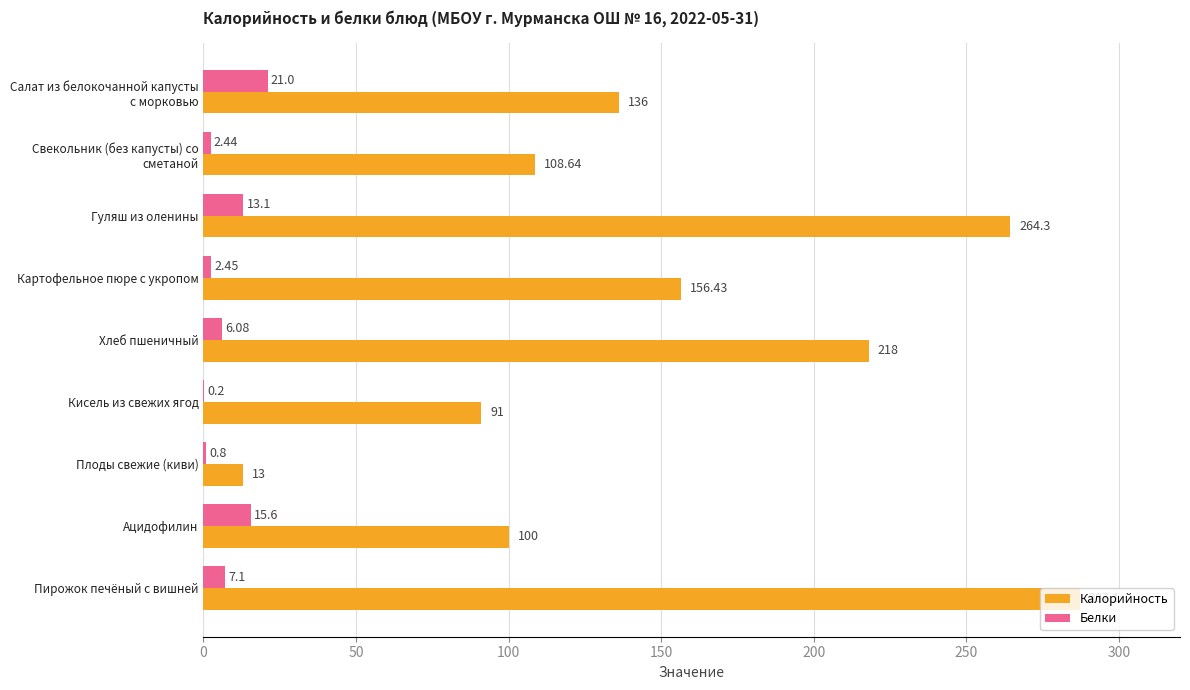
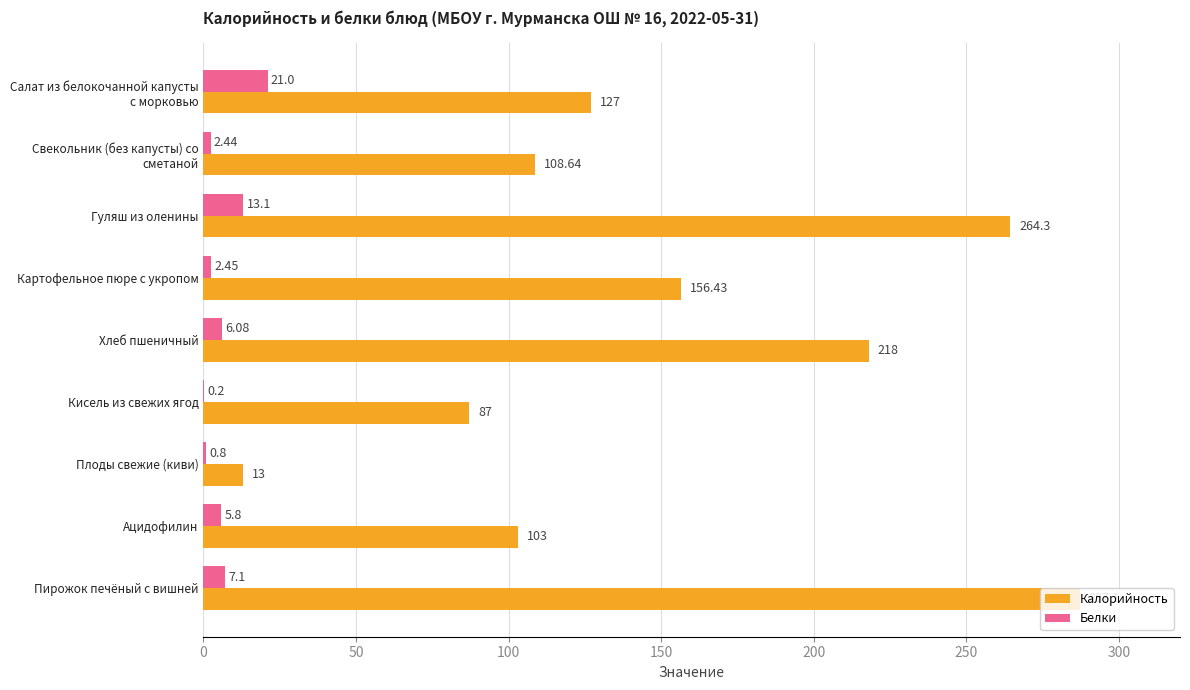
Калорийность, Салат из белокочанной капусты с морковью: 136 -> 127
Калорийность, Кисель из свежих ягод: 91 -> 87
Белки, Ацидофилин: 15.6 -> 5.8
Калорийность, Ацидофилин: 100 -> 103
